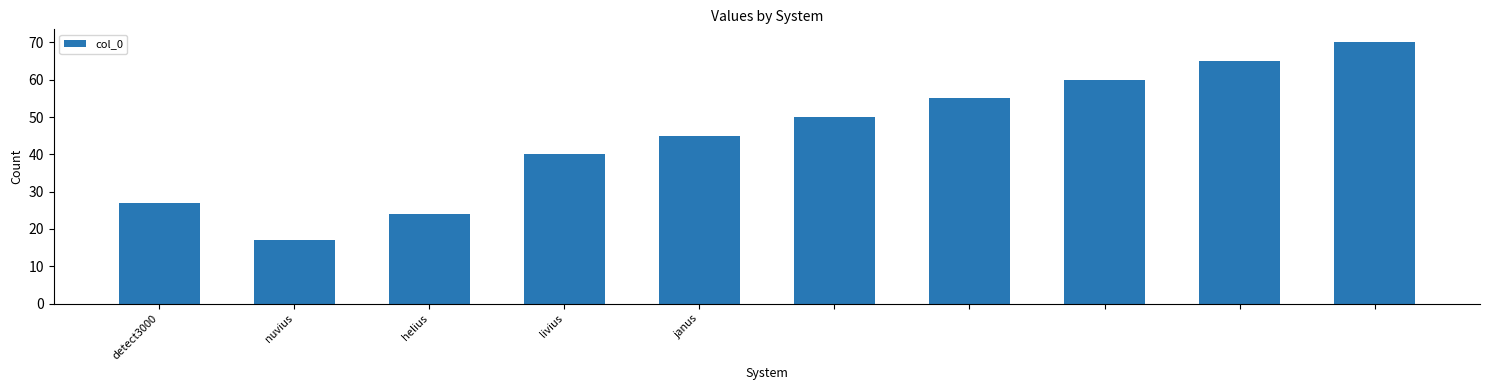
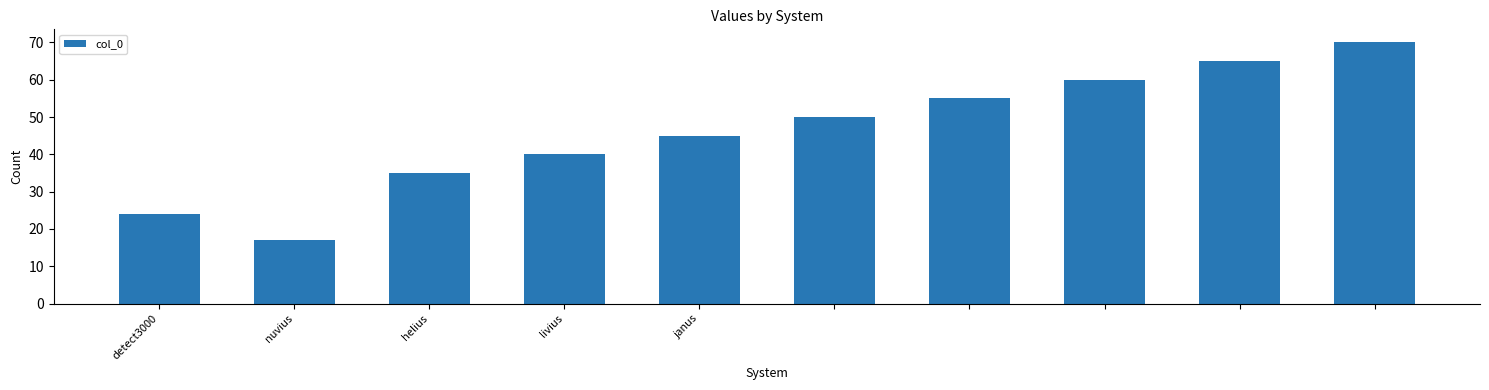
detect3000: 27 -> 24
helius: 24 -> 35
